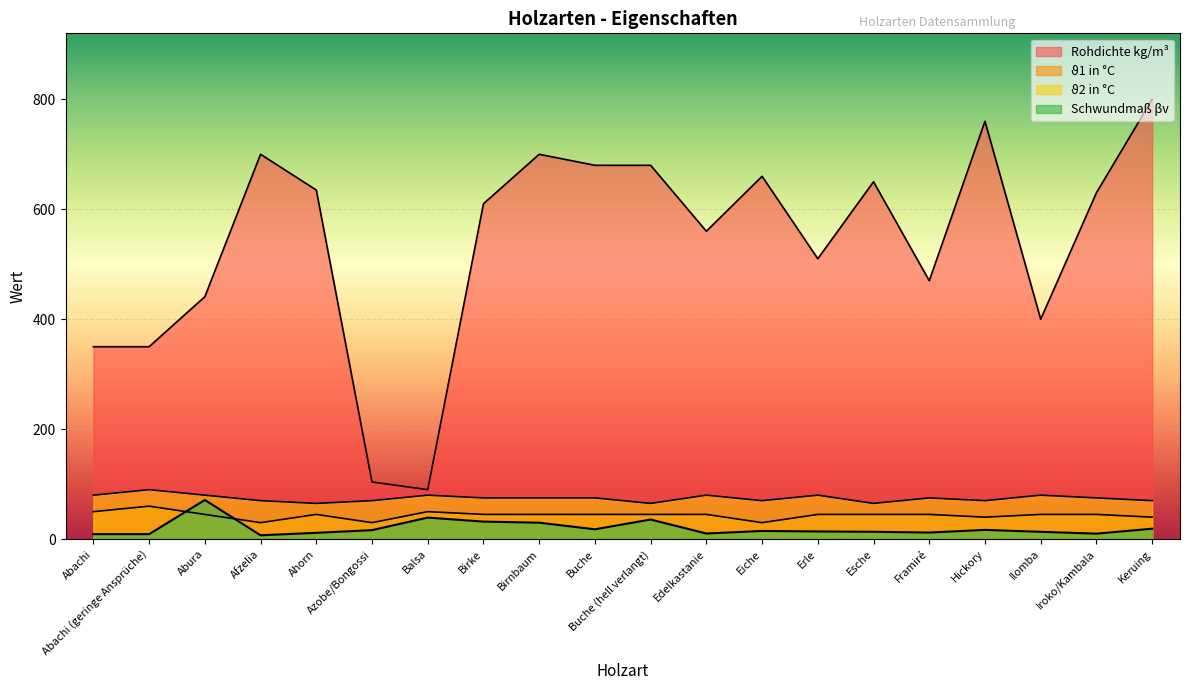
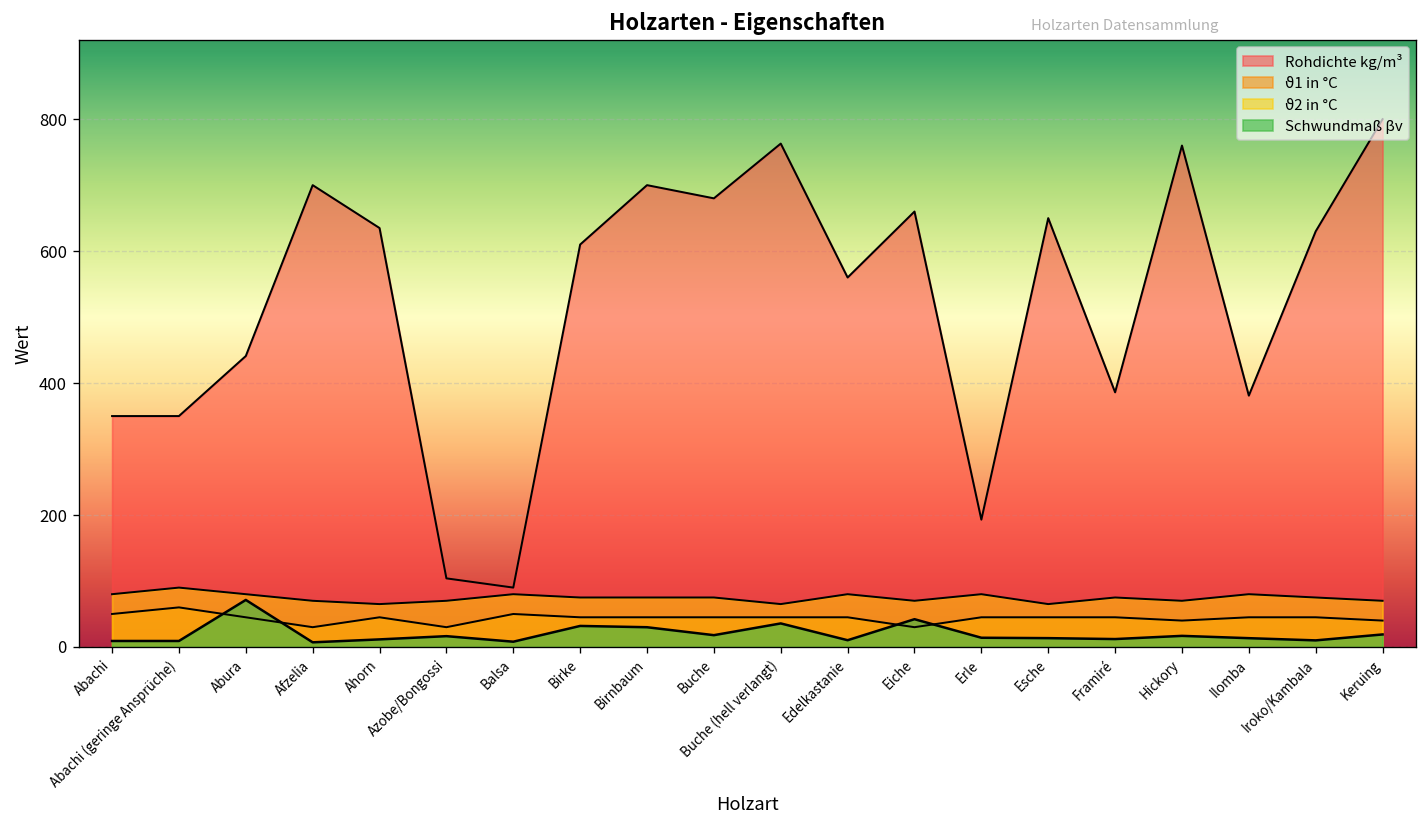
Schwundmaß βv, Balsa: 40 -> 10
Rohdichte kg/m³, Buche (hell verlangt): 680 -> 760
Schwundmaß βv, Eiche: 10 -> 40
Rohdichte kg/m³, Erle: 510 -> 190
Rohdichte kg/m³, Framiré: 470 -> 390
Rohdichte kg/m³, Ilomba: 400 -> 380
